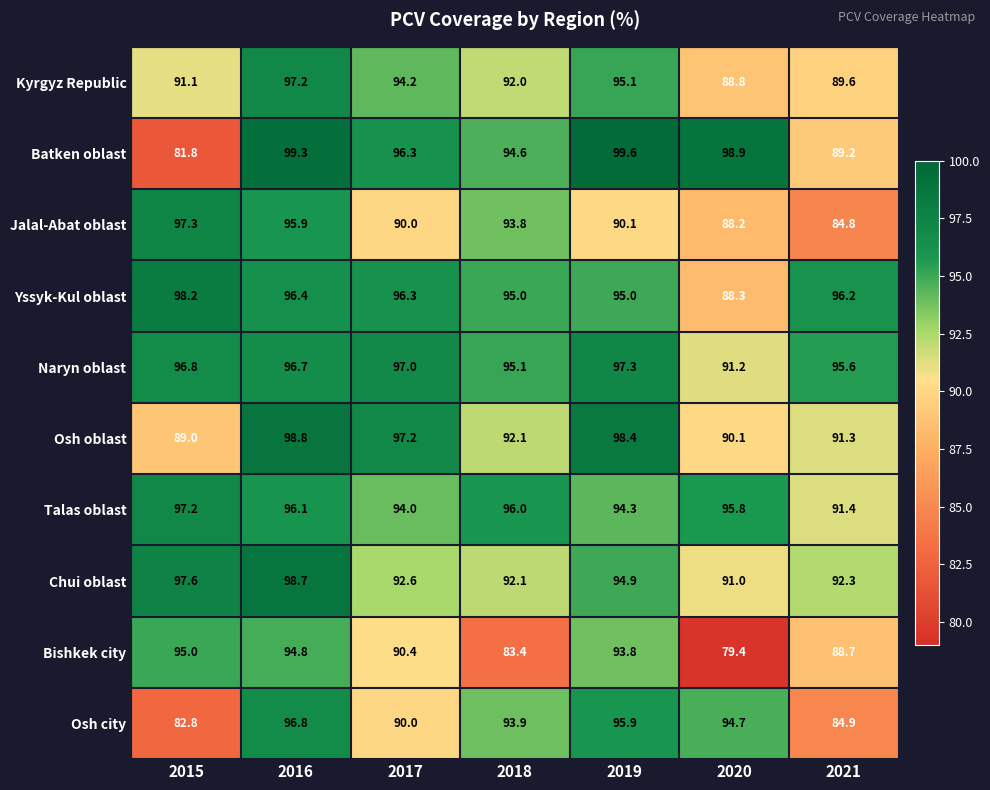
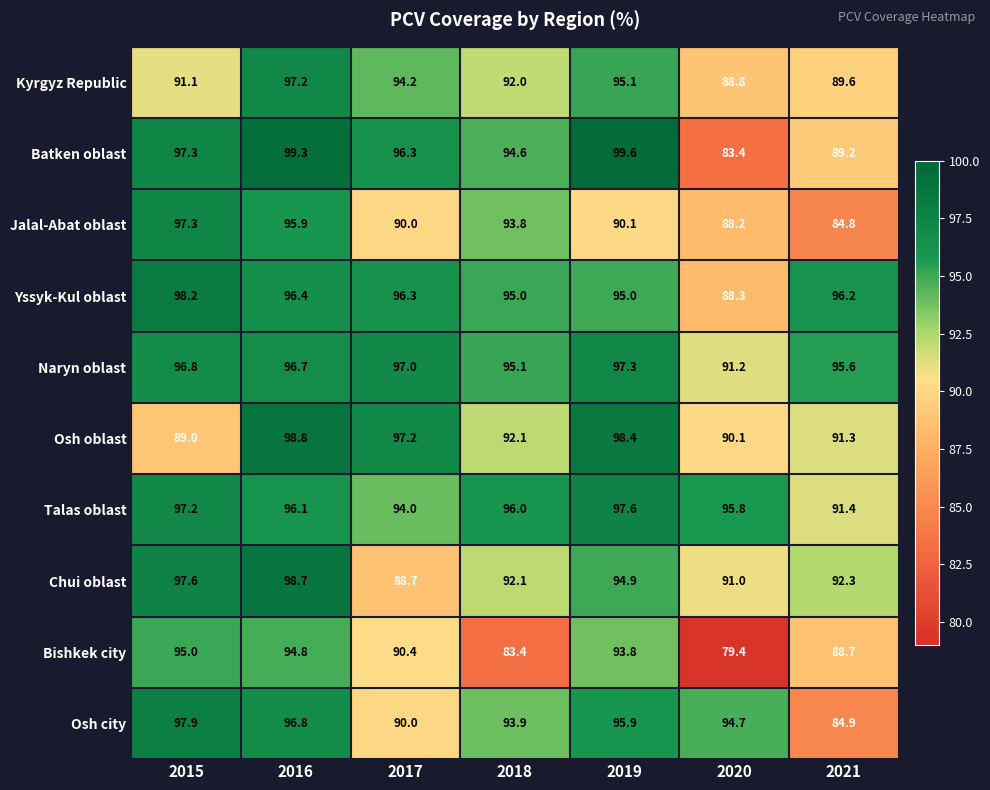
Batken oblast, 2015: 81.8 -> 97.3
Batken oblast, 2020: 98.9 -> 83.4
Talas oblast, 2019: 94.3 -> 97.6
Chui oblast, 2017: 92.6 -> 88.7
Osh city, 2015: 82.8 -> 97.9
